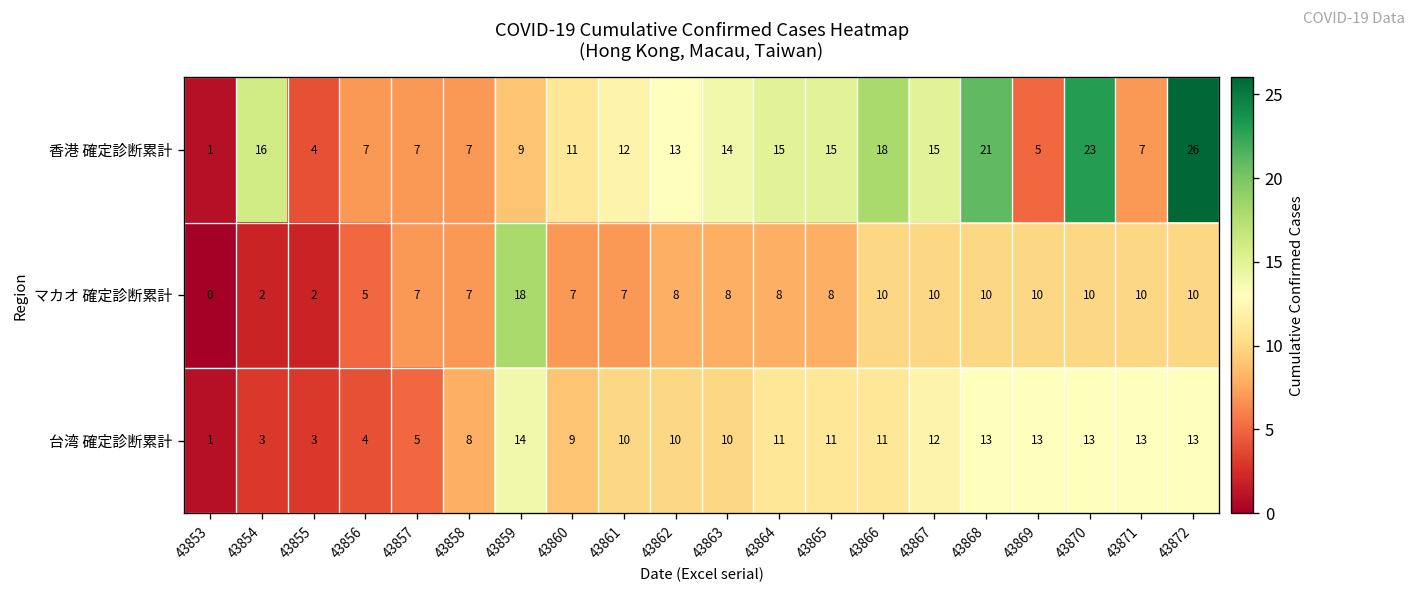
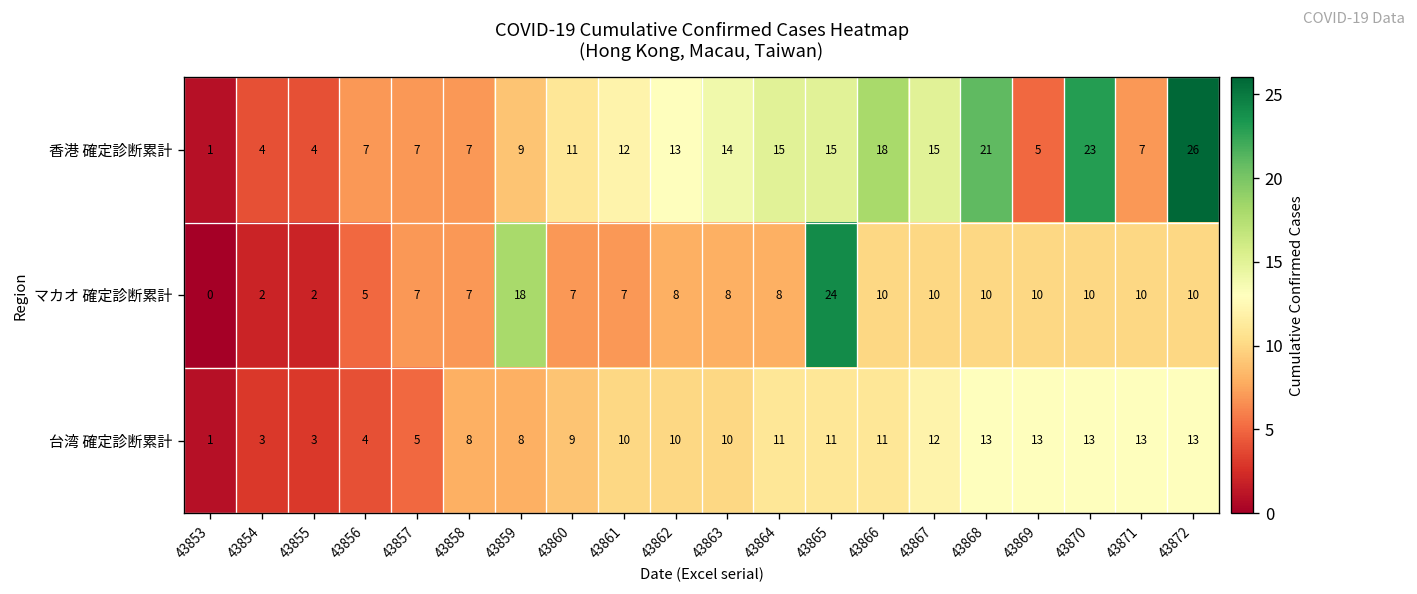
香港 確定診断累計, 43854: 16 -> 4
マカオ 確定診断累計, 43865: 8 -> 24
台湾 確定診断累計, 43859: 14 -> 8
